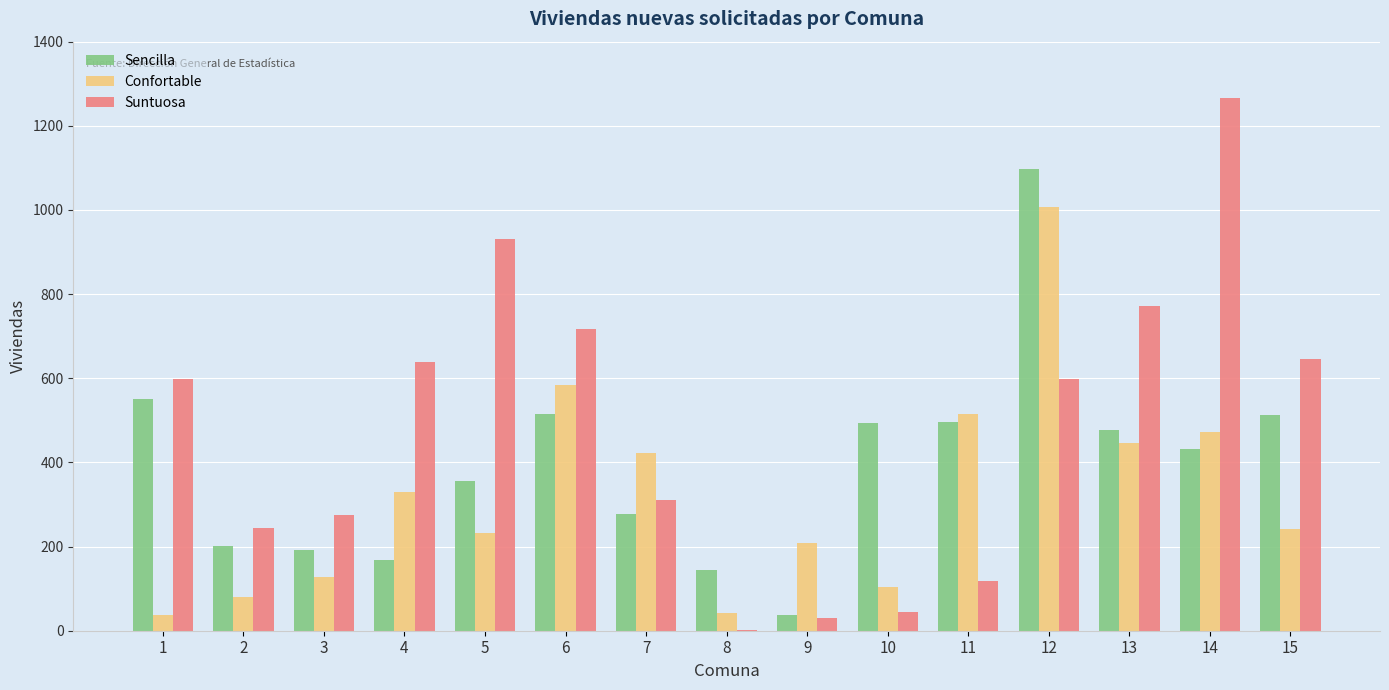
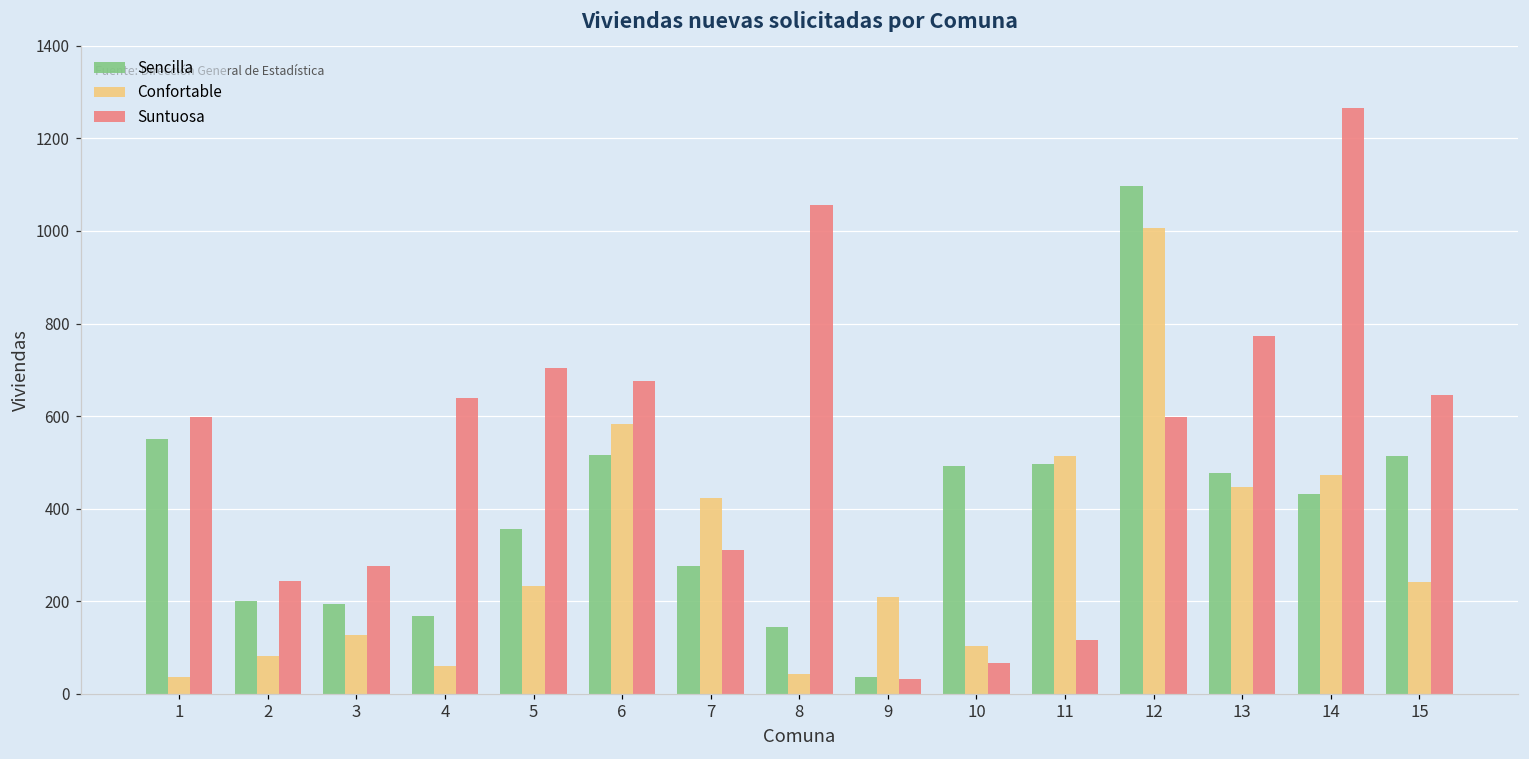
Confortable, 4: 330 -> 60
Suntuosa, 5: 930 -> 700
Suntuosa, 6: 720 -> 680
Suntuosa, 8: 0 -> 1060
Suntuosa, 10: 50 -> 70
